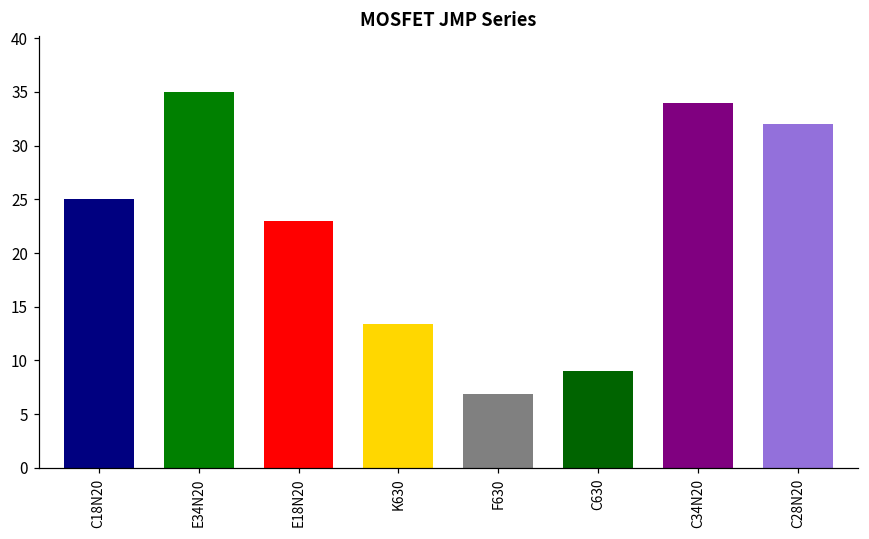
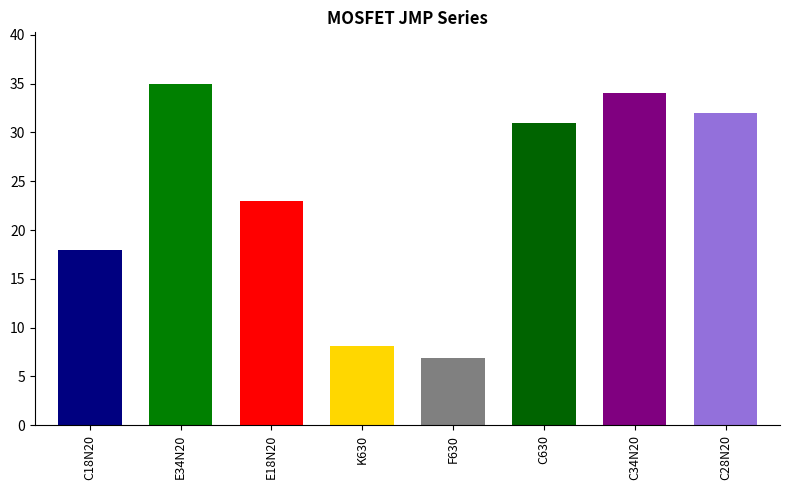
C18N20: 25 -> 18
K630: 13 -> 8
C630: 9 -> 31
